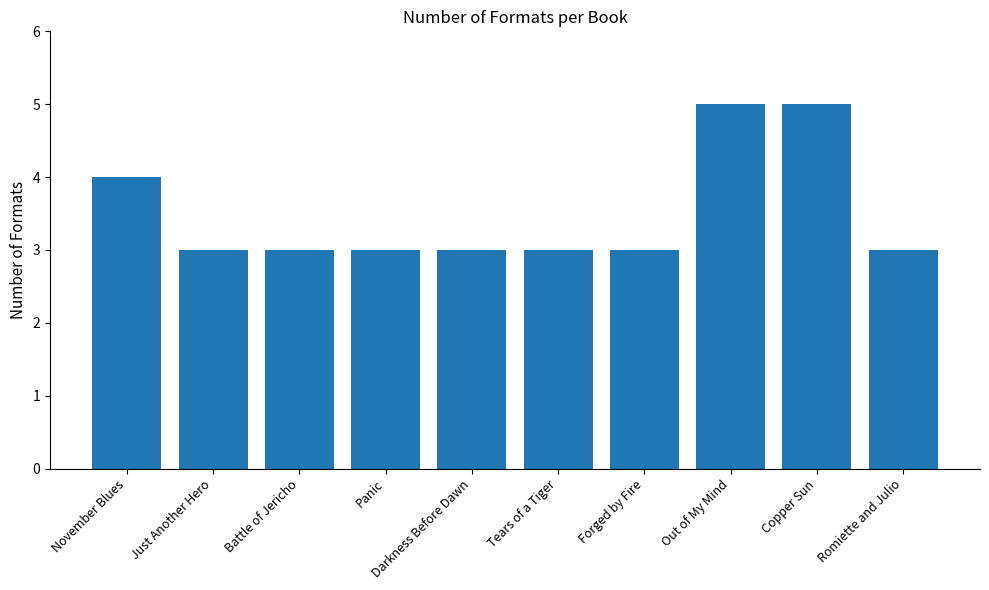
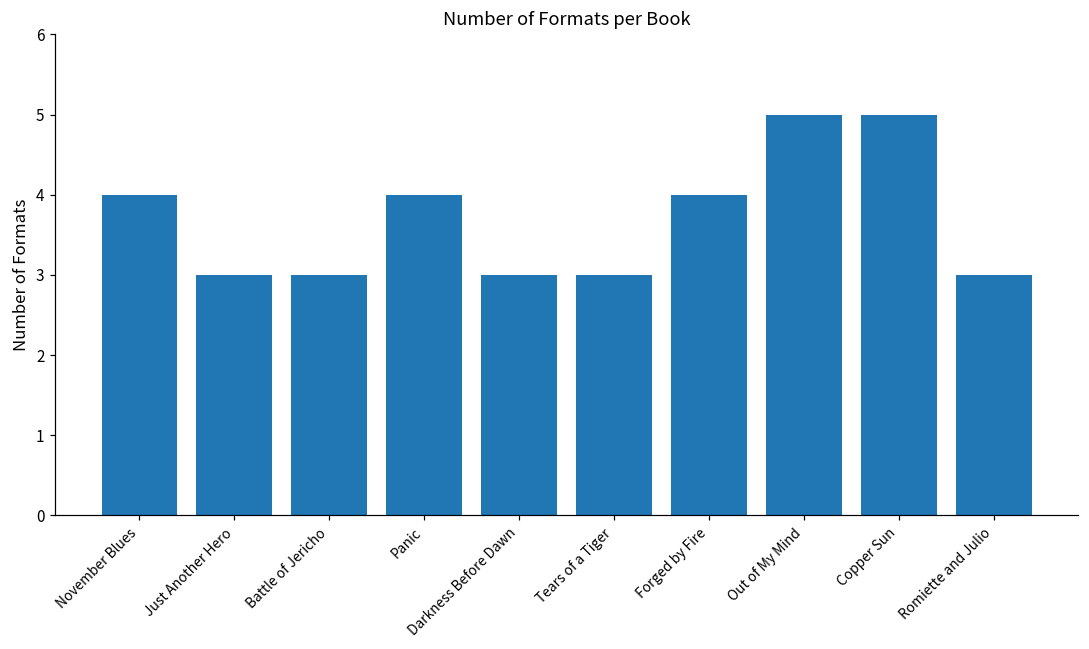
Panic: 3 -> 4
Forged by Fire: 3 -> 4
